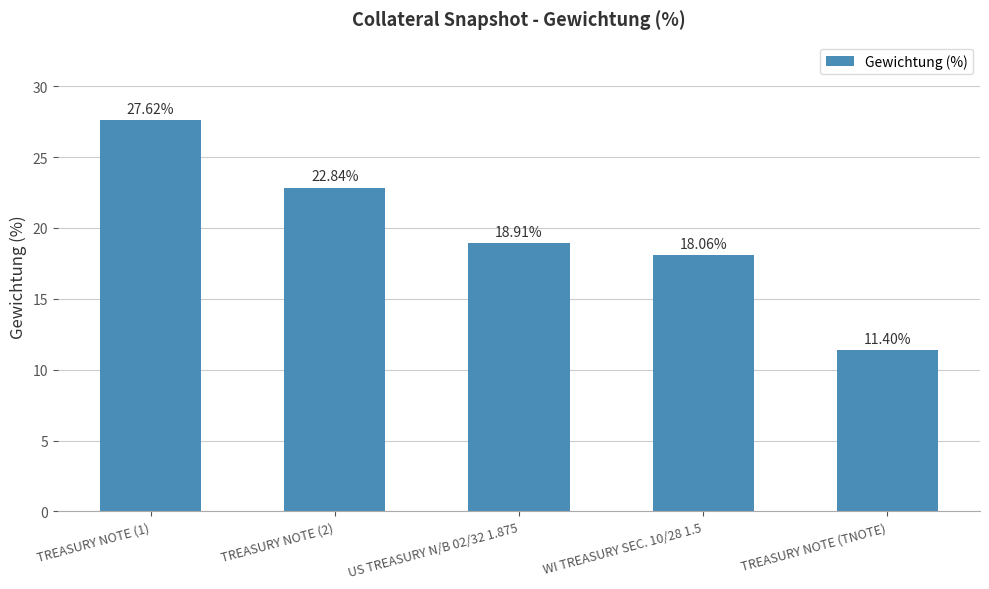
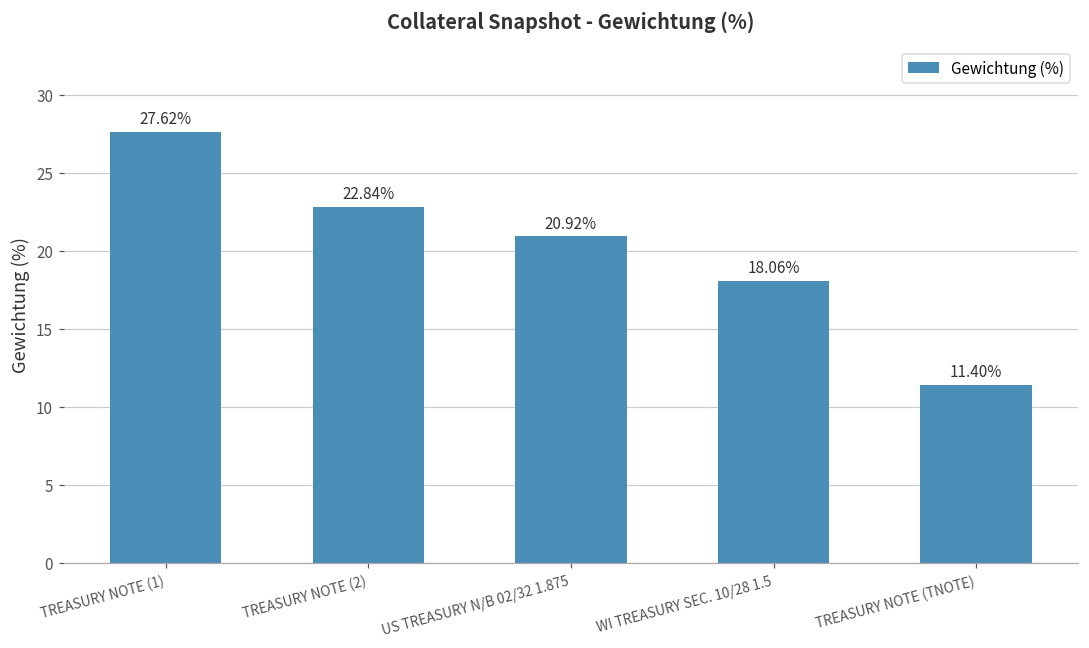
US TREASURY N/B 02/32 1.875: 18.91% -> 20.92%
